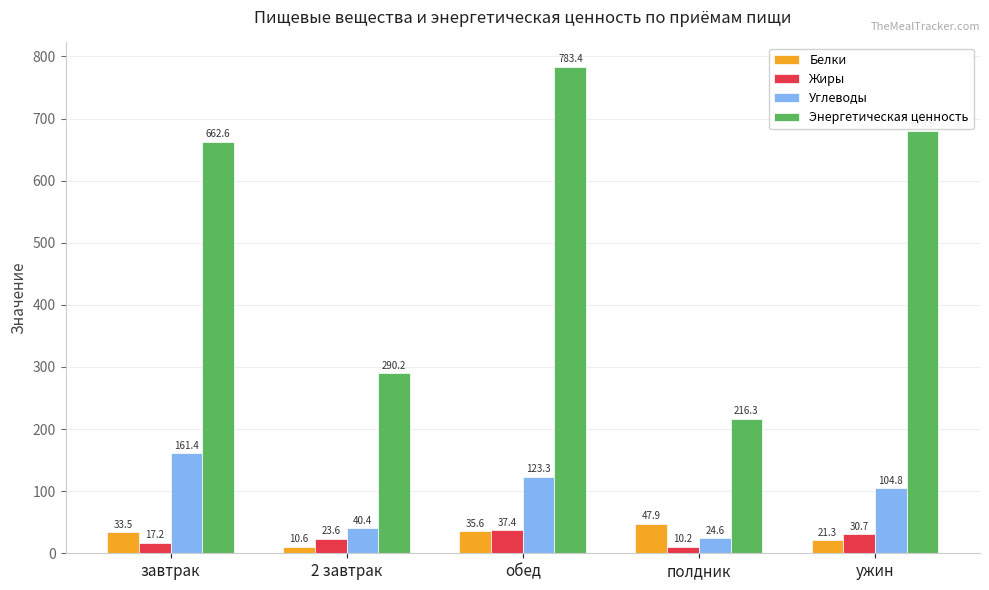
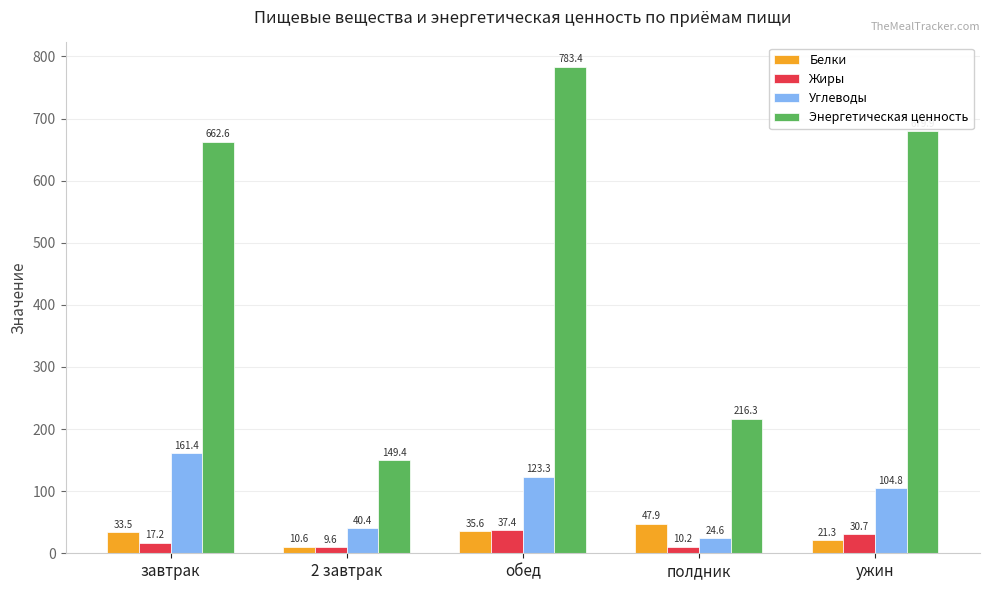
Жиры, 2 завтрак: 23.6 -> 9.6
Энергетическая ценность, 2 завтрак: 290.2 -> 149.4
